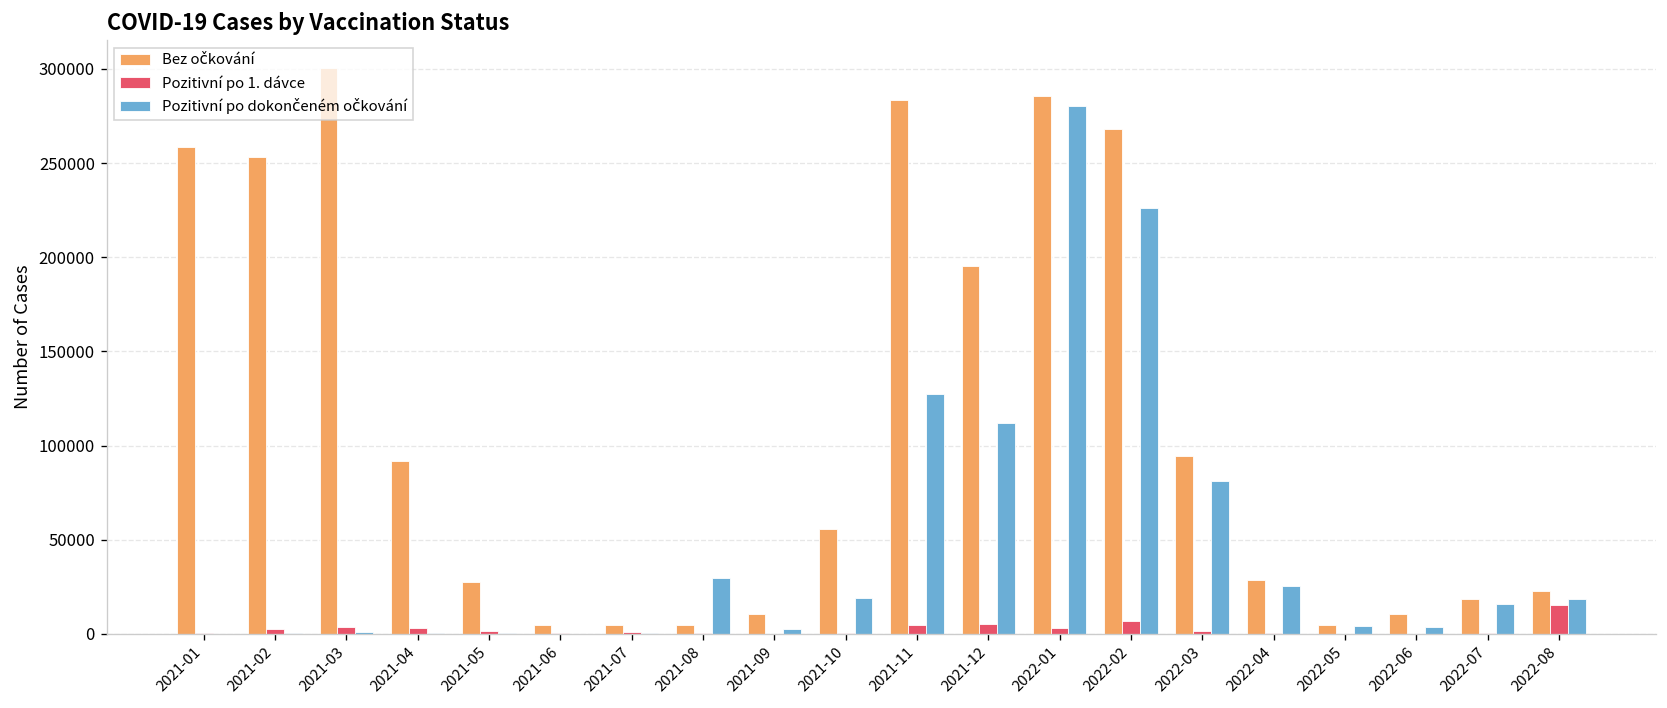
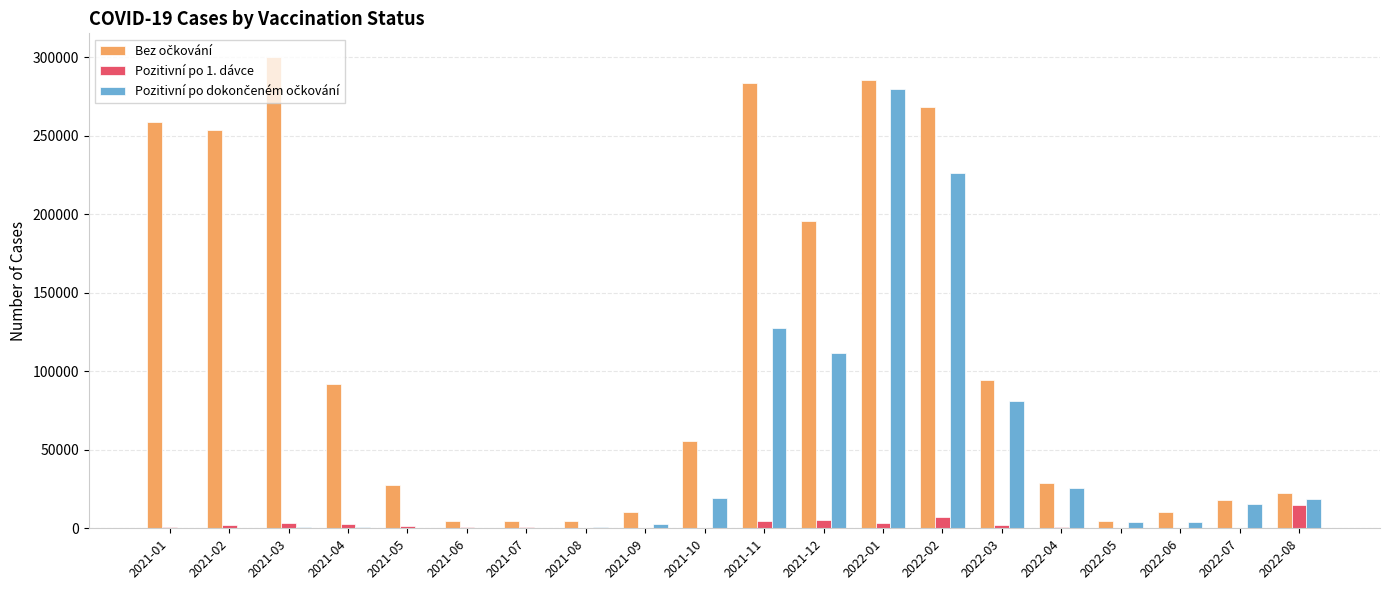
Pozitivní po dokončeném očkování, 2021-08: 30000 -> 1000
